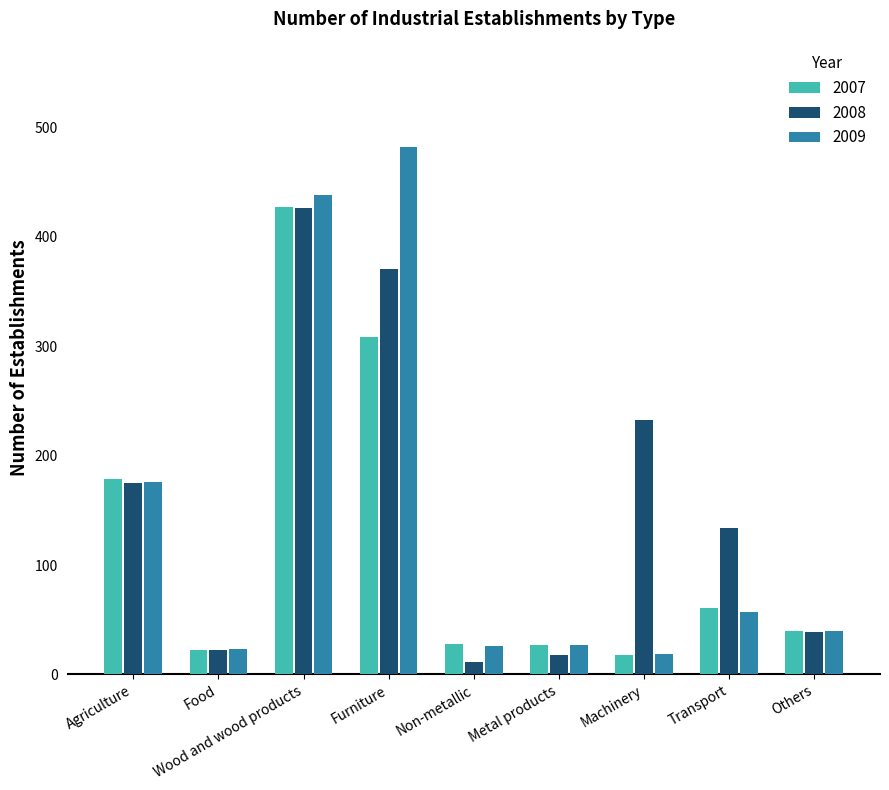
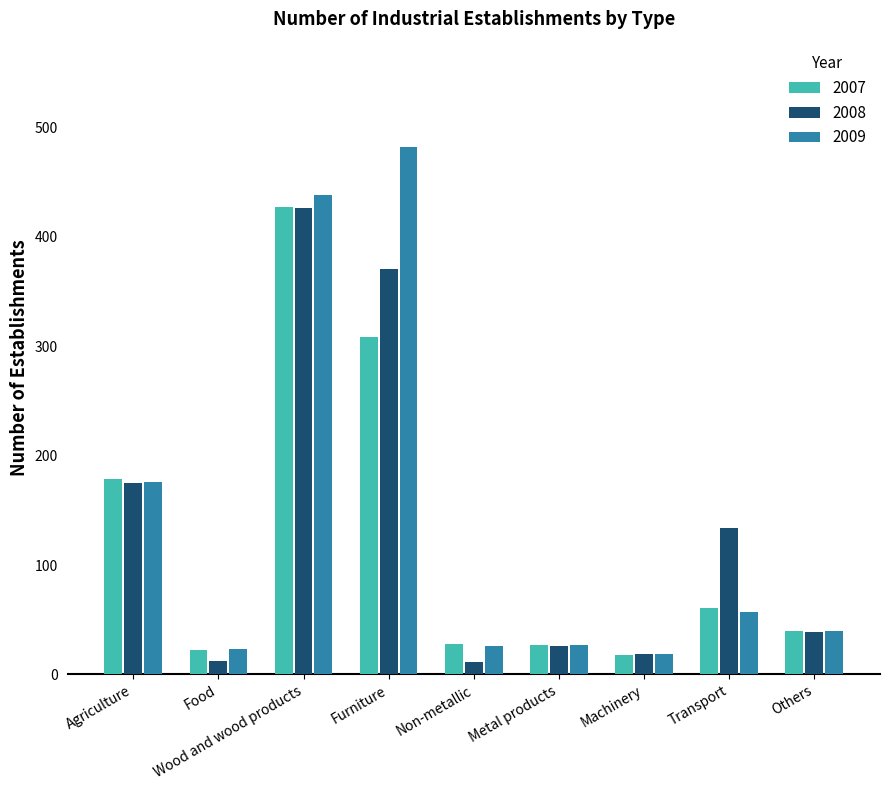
2008, Food: 22 -> 12
2008, Metal products: 18 -> 26
2008, Machinery: 233 -> 19
